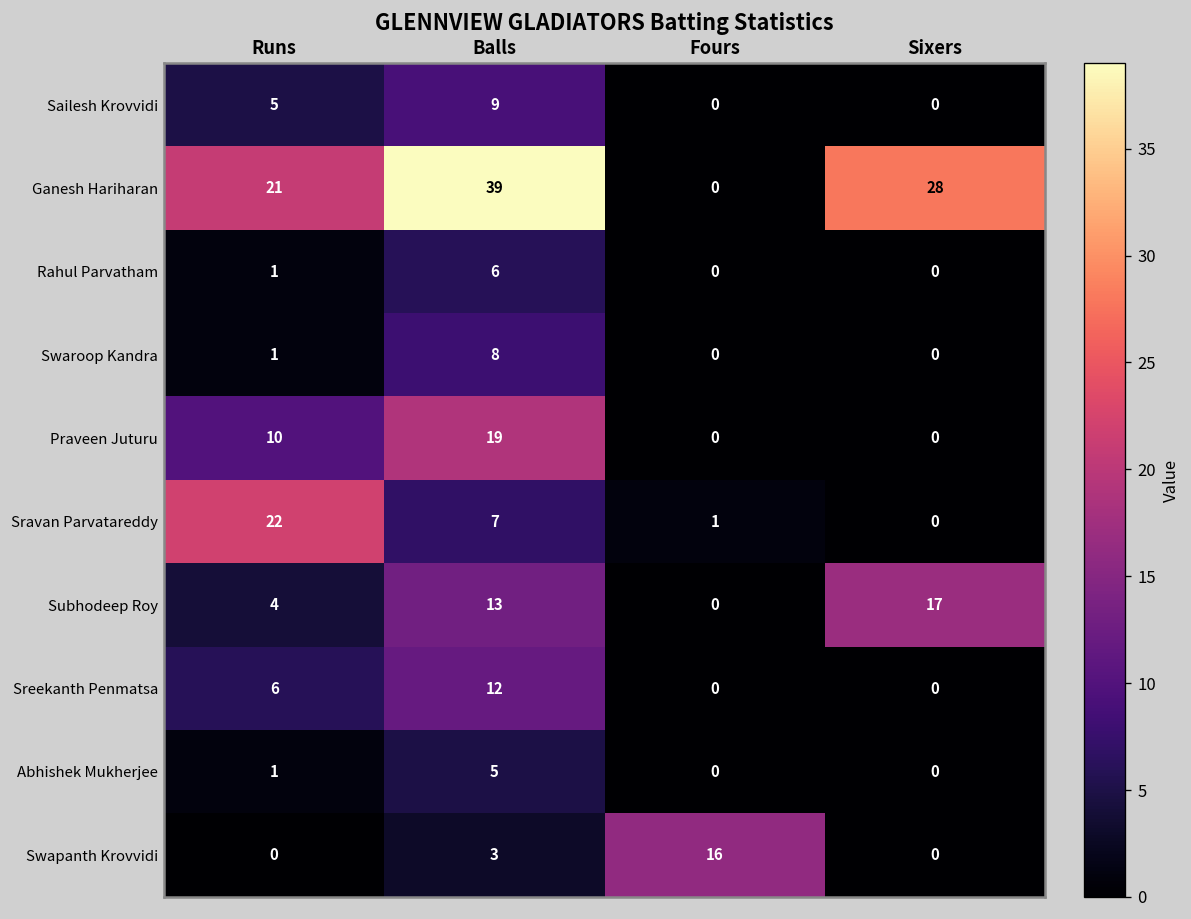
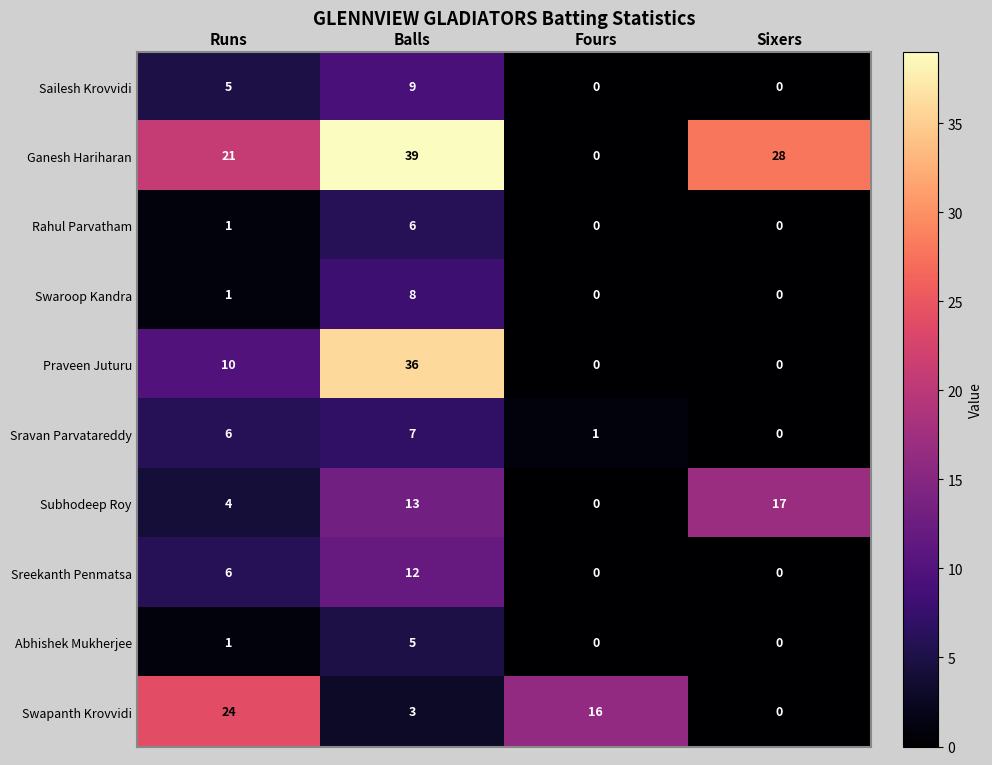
Praveen Juturu, Balls: 19 -> 36
Sravan Parvatareddy, Runs: 22 -> 6
Swapanth Krovvidi, Runs: 0 -> 24
